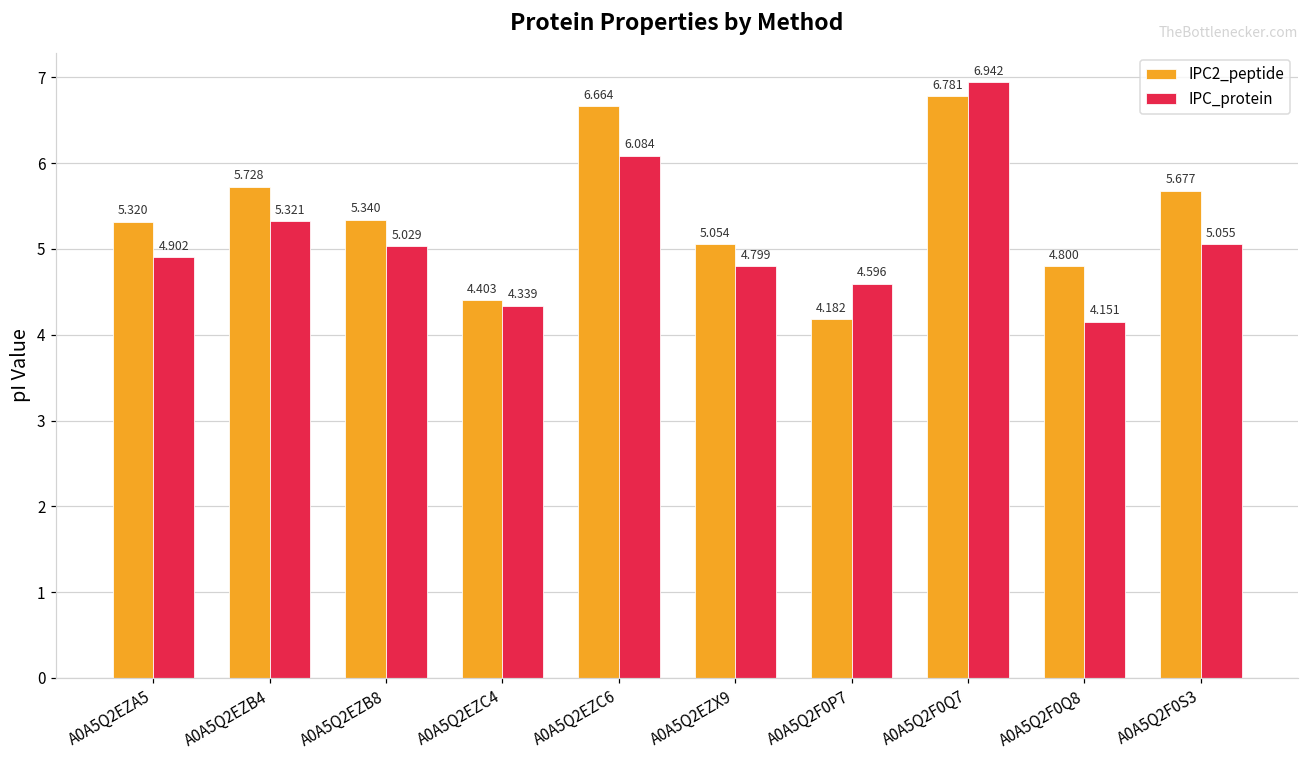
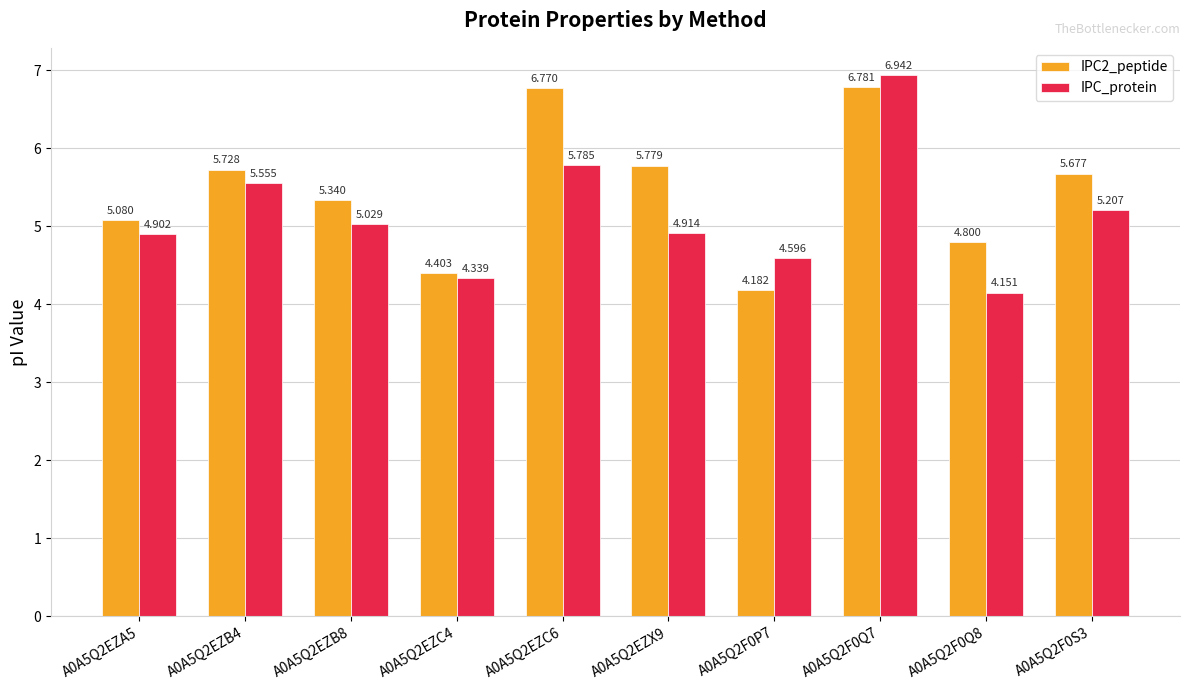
IPC2_peptide, A0A5Q2EZA5: 5.320 -> 5.080
IPC_protein, A0A5Q2EZB4: 5.321 -> 5.555
IPC2_peptide, A0A5Q2EZC6: 6.664 -> 6.770
IPC_protein, A0A5Q2EZC6: 6.084 -> 5.785
IPC2_peptide, A0A5Q2EZX9: 5.054 -> 5.779
IPC_protein, A0A5Q2EZX9: 4.799 -> 4.914
IPC_protein, A0A5Q2F0S3: 5.055 -> 5.207
